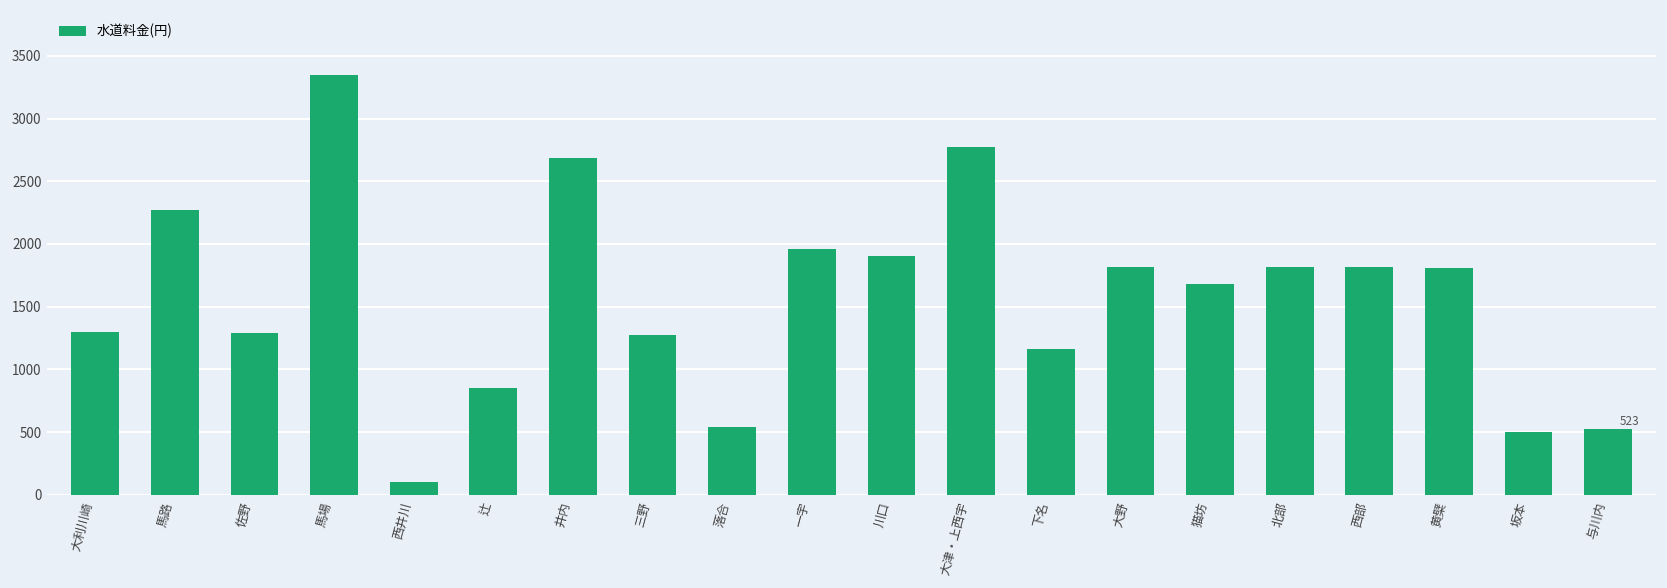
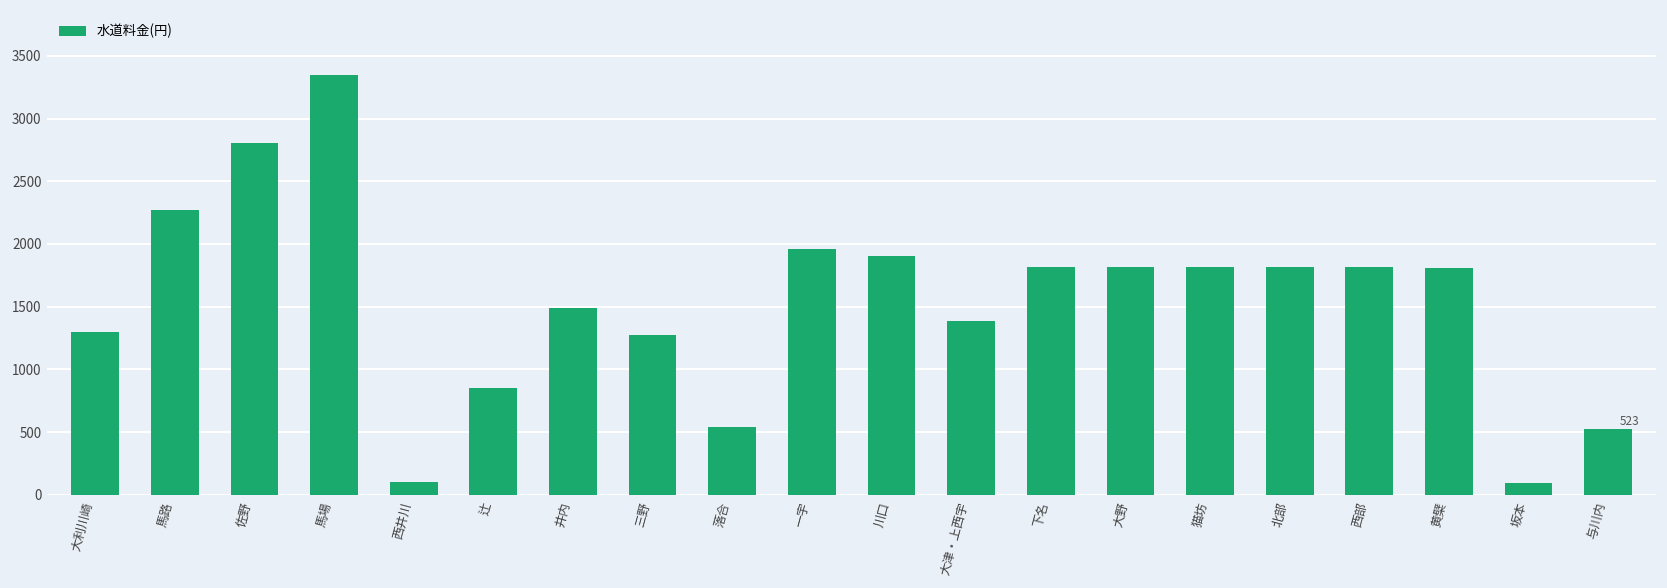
佐野: 1290 -> 2810
井内: 2680 -> 1490
大津・上西宇: 2770 -> 1380
下名: 1160 -> 1810
猫坊: 1680 -> 1810
坂本: 500 -> 90
